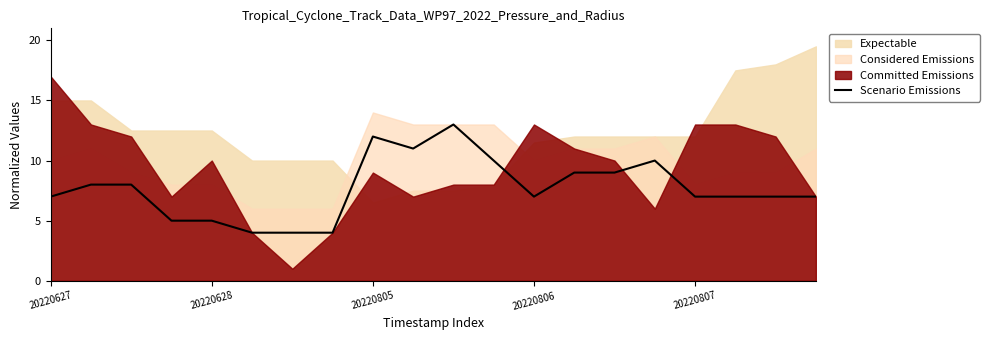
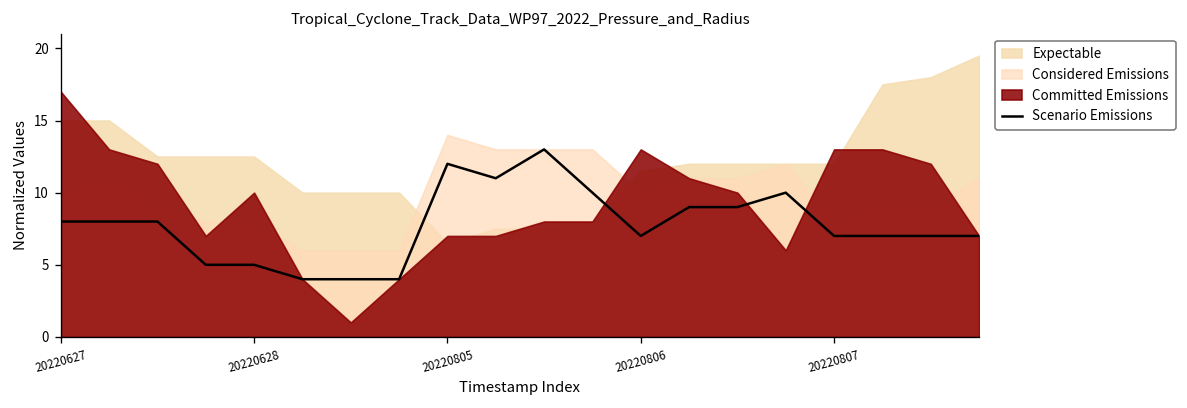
Scenario Emissions, 20220627: 7.0 -> 8.0
Committed Emissions, 20220805: 9 -> 7
